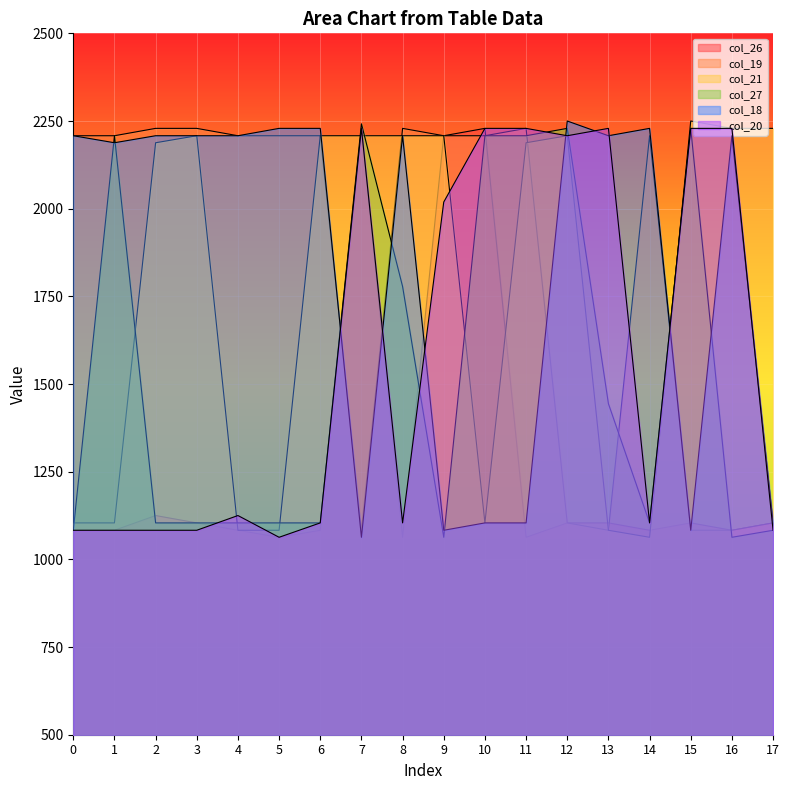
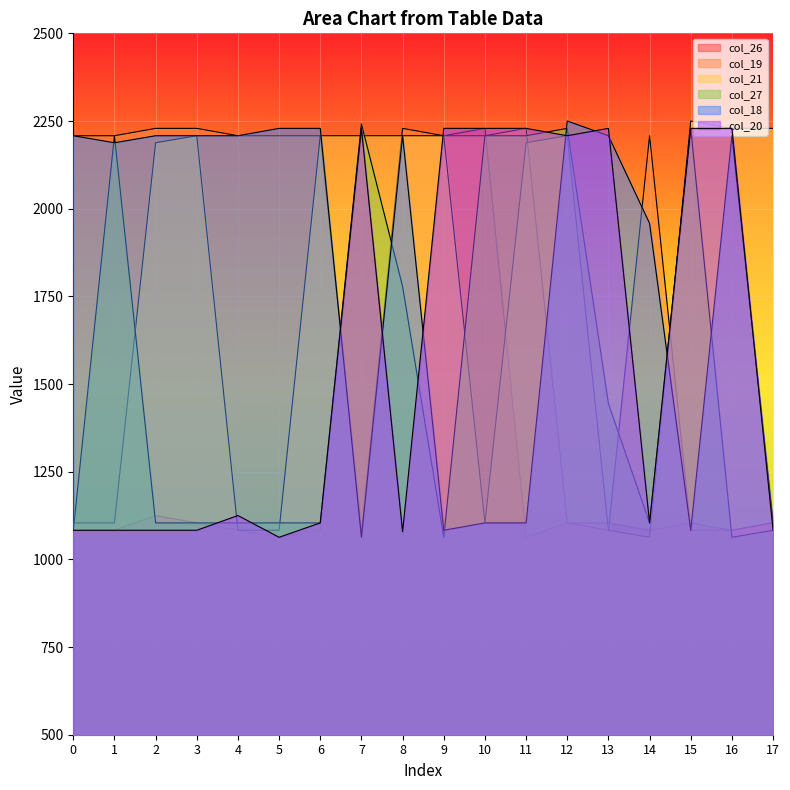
col_20, 8: 1100 -> 1080
col_20, 9: 2020 -> 2230
col_18, 14: 2230 -> 1960
